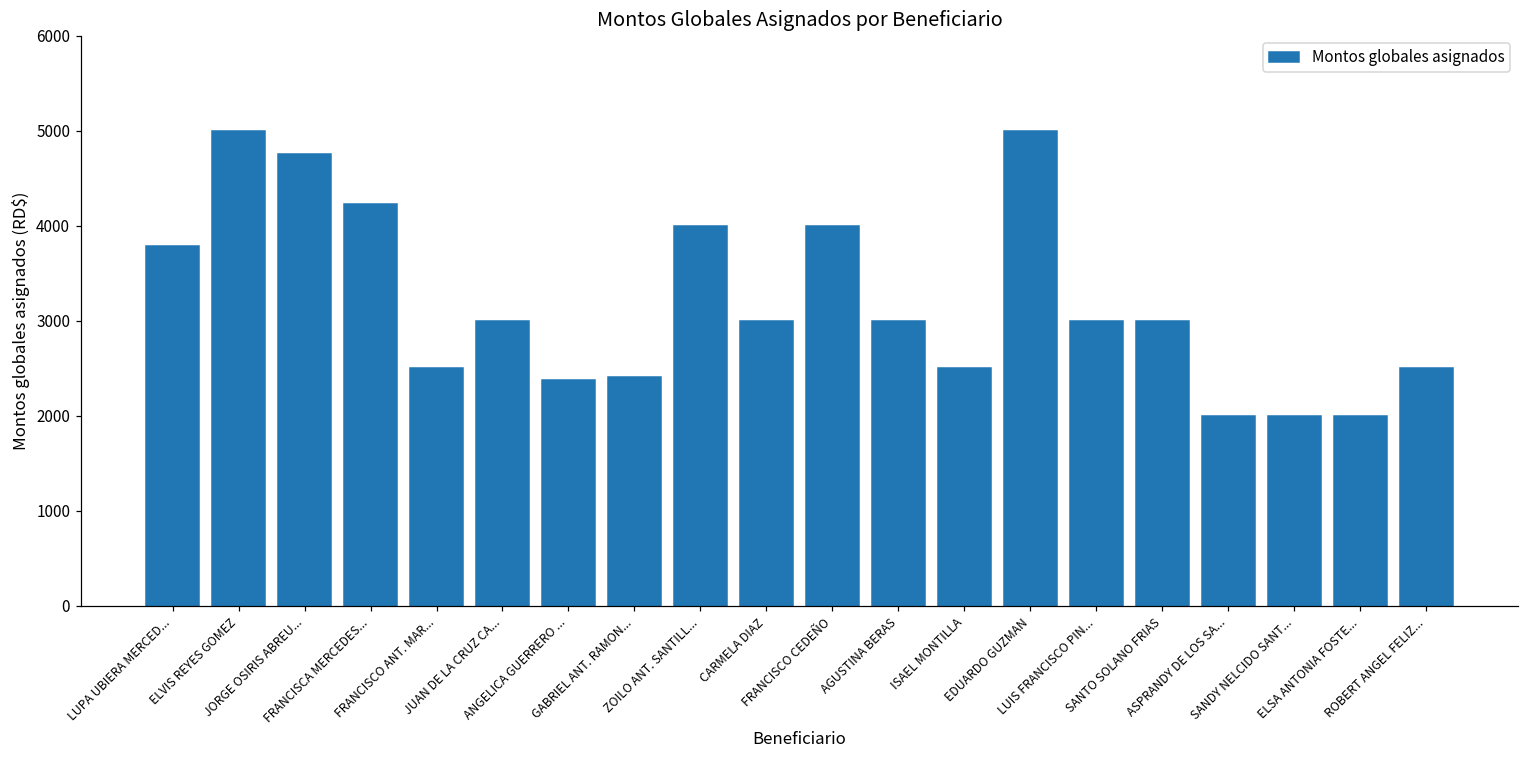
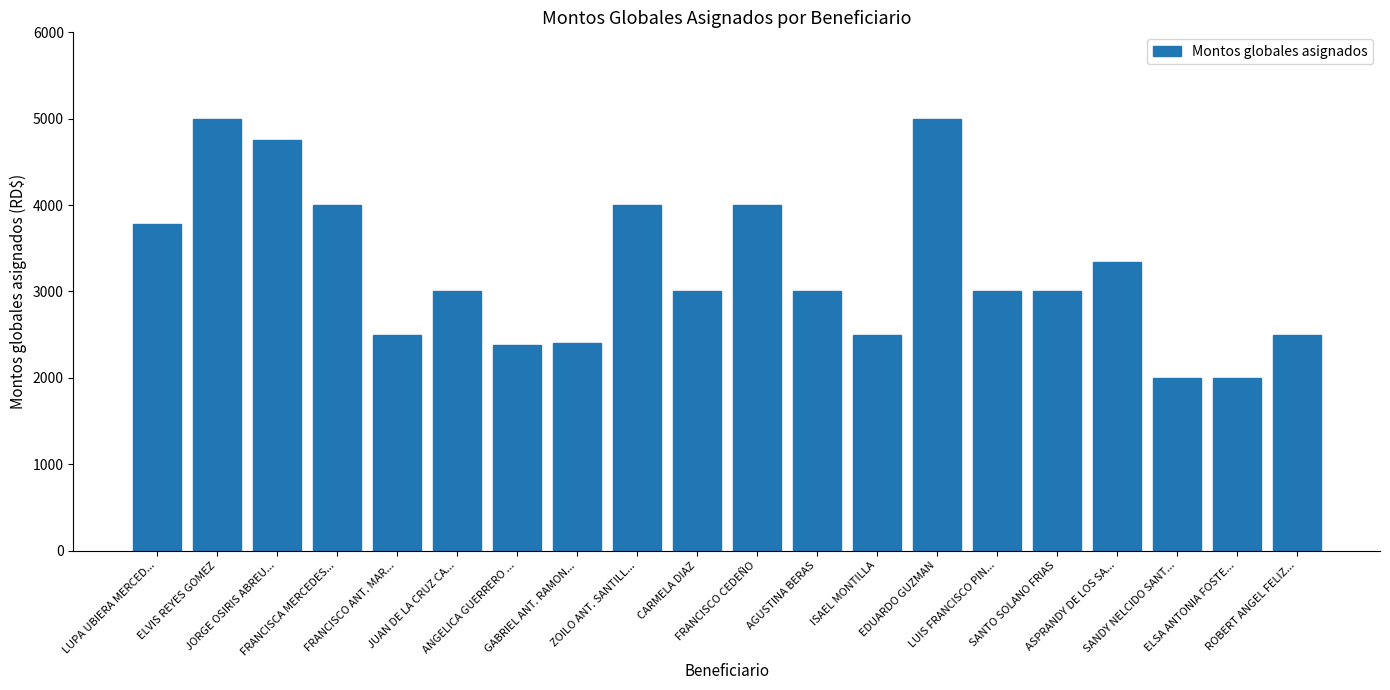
FRANCISCA MERCEDES...: 4200 -> 4000
ASPRANDY DE LOS SA...: 2000 -> 3300
